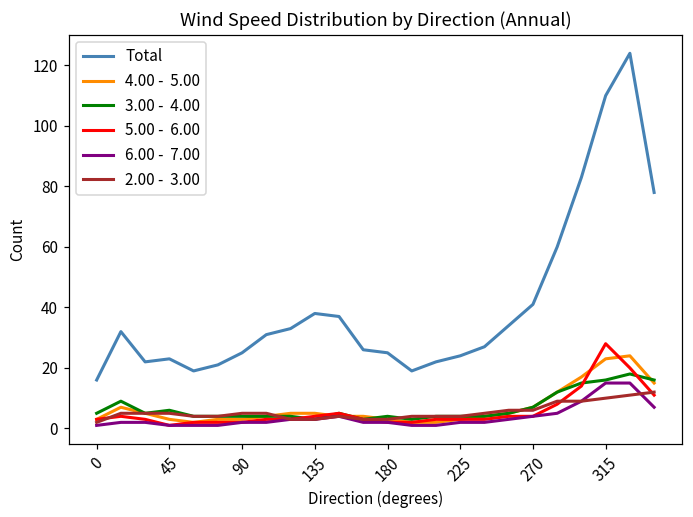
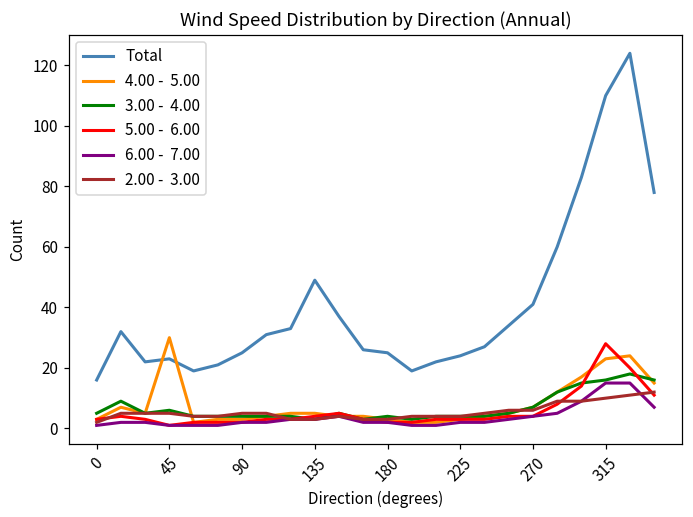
4.00 - 5.00, 45: 3 -> 30
Total, 135: 38 -> 49
